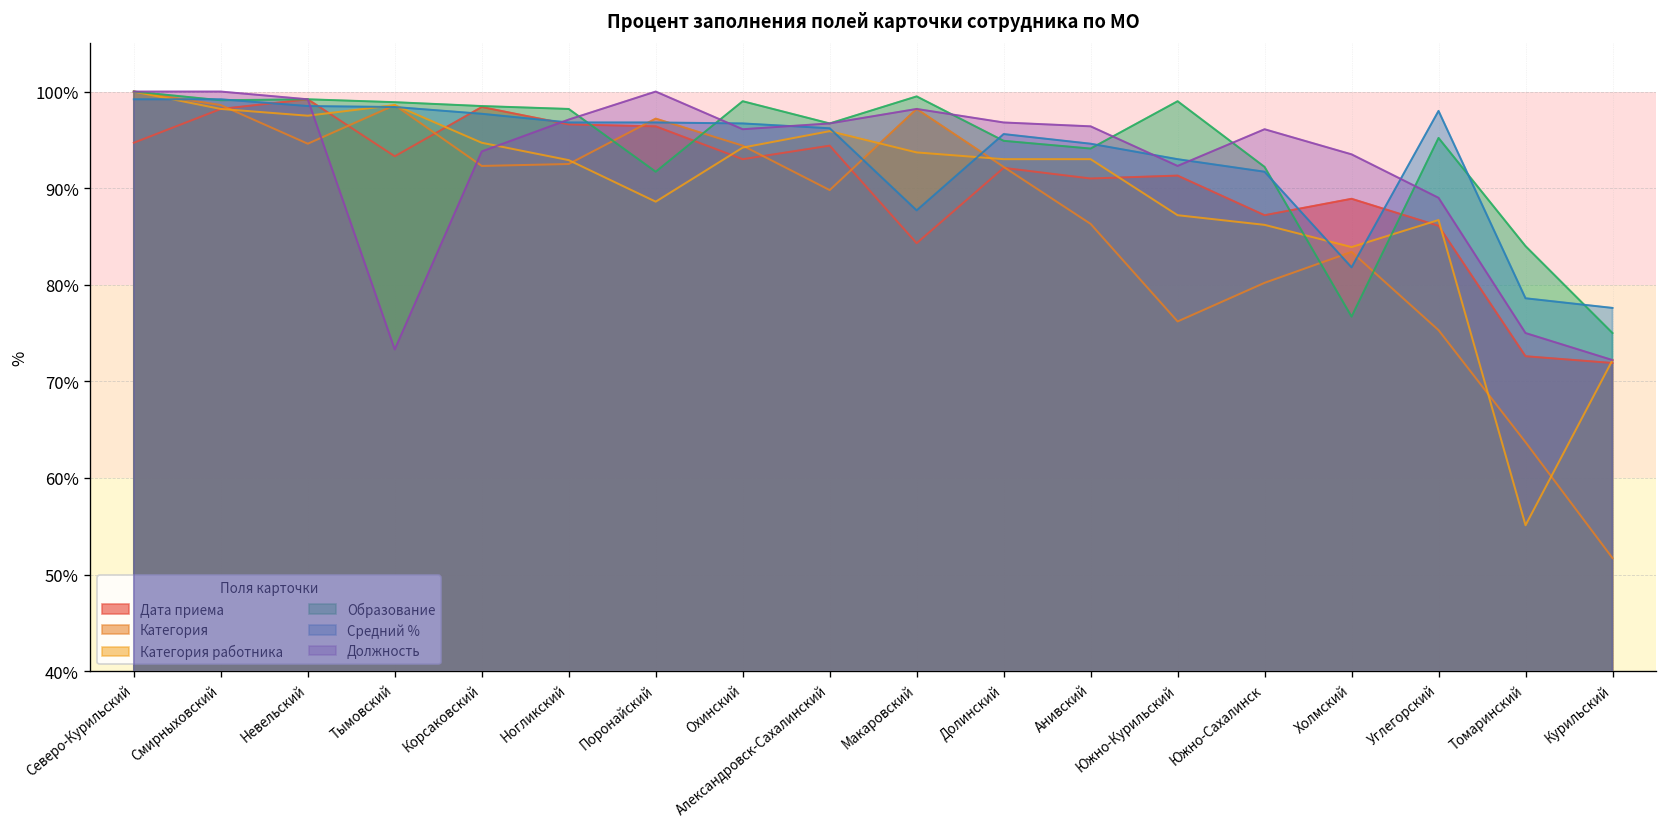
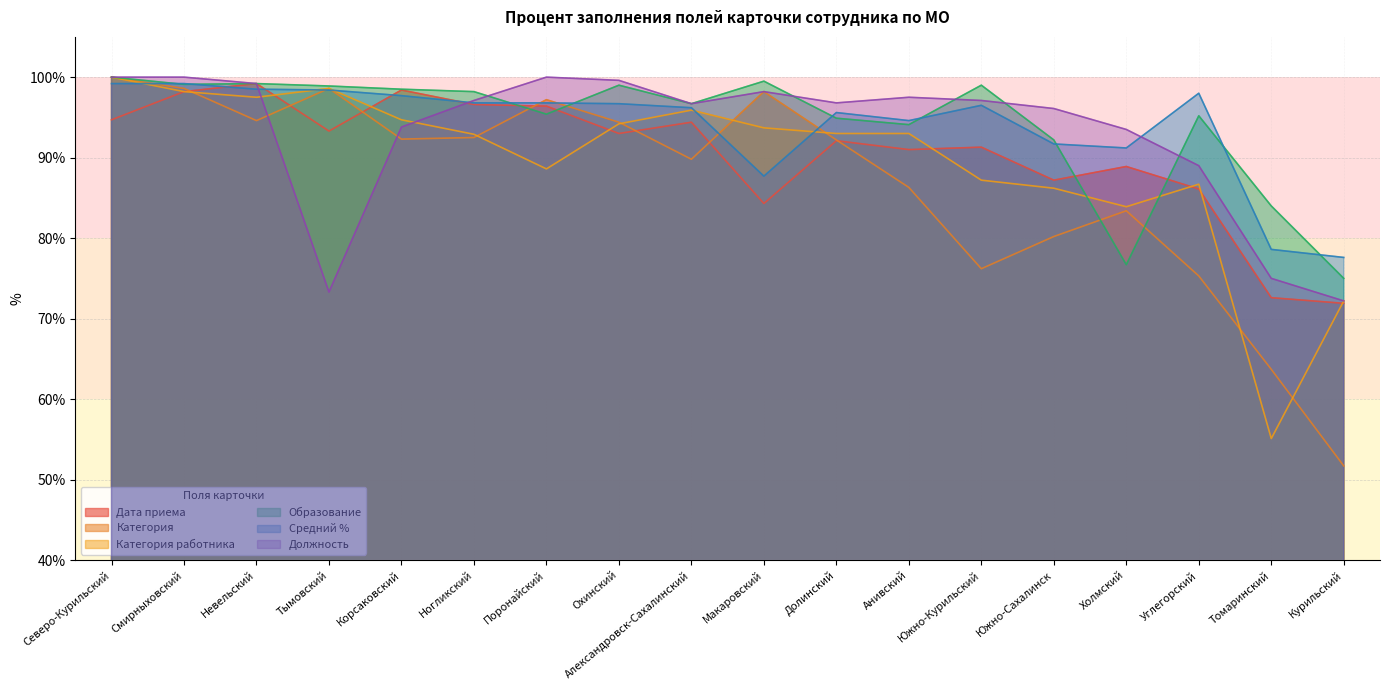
Образование, Поронайский: 92% -> 95%
Должность, Охинский: 96% -> 100%
Должность, Анивский: 96% -> 98%
Средний %, Южно-Курильский: 93% -> 97%
Должность, Южно-Курильский: 92% -> 97%
Средний %, Холмский: 82% -> 91%
